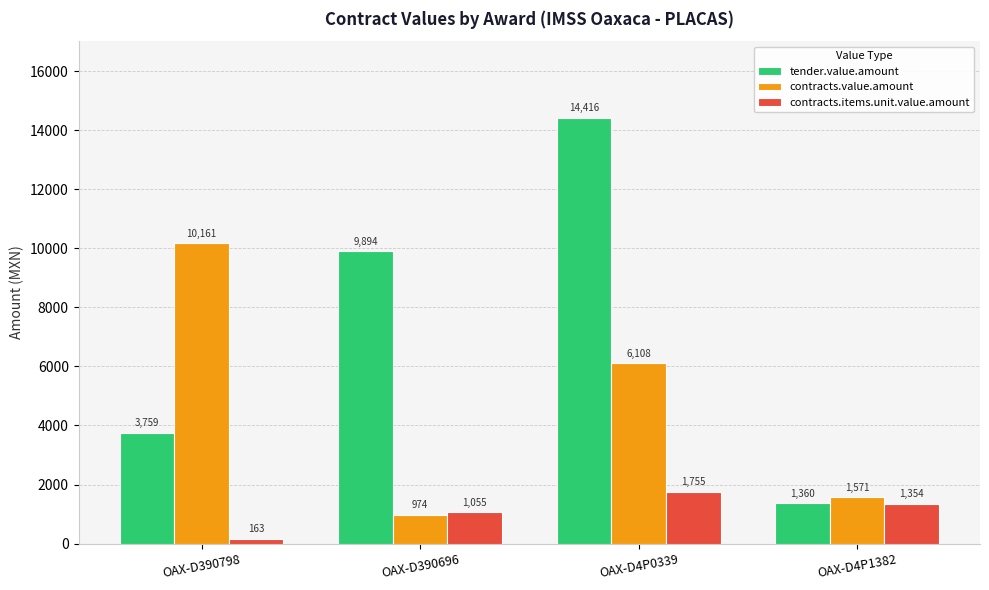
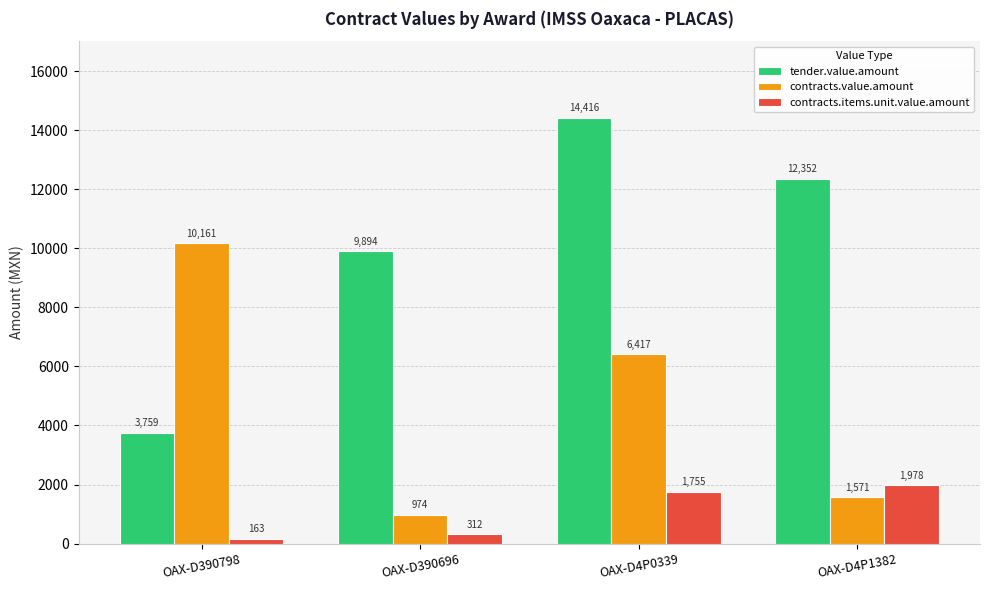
contracts.items.unit.value.amount, OAX-D390696: 1,055 -> 312
contracts.value.amount, OAX-D4P0339: 6,108 -> 6,417
tender.value.amount, OAX-D4P1382: 1,360 -> 12,352
contracts.items.unit.value.amount, OAX-D4P1382: 1,354 -> 1,978
